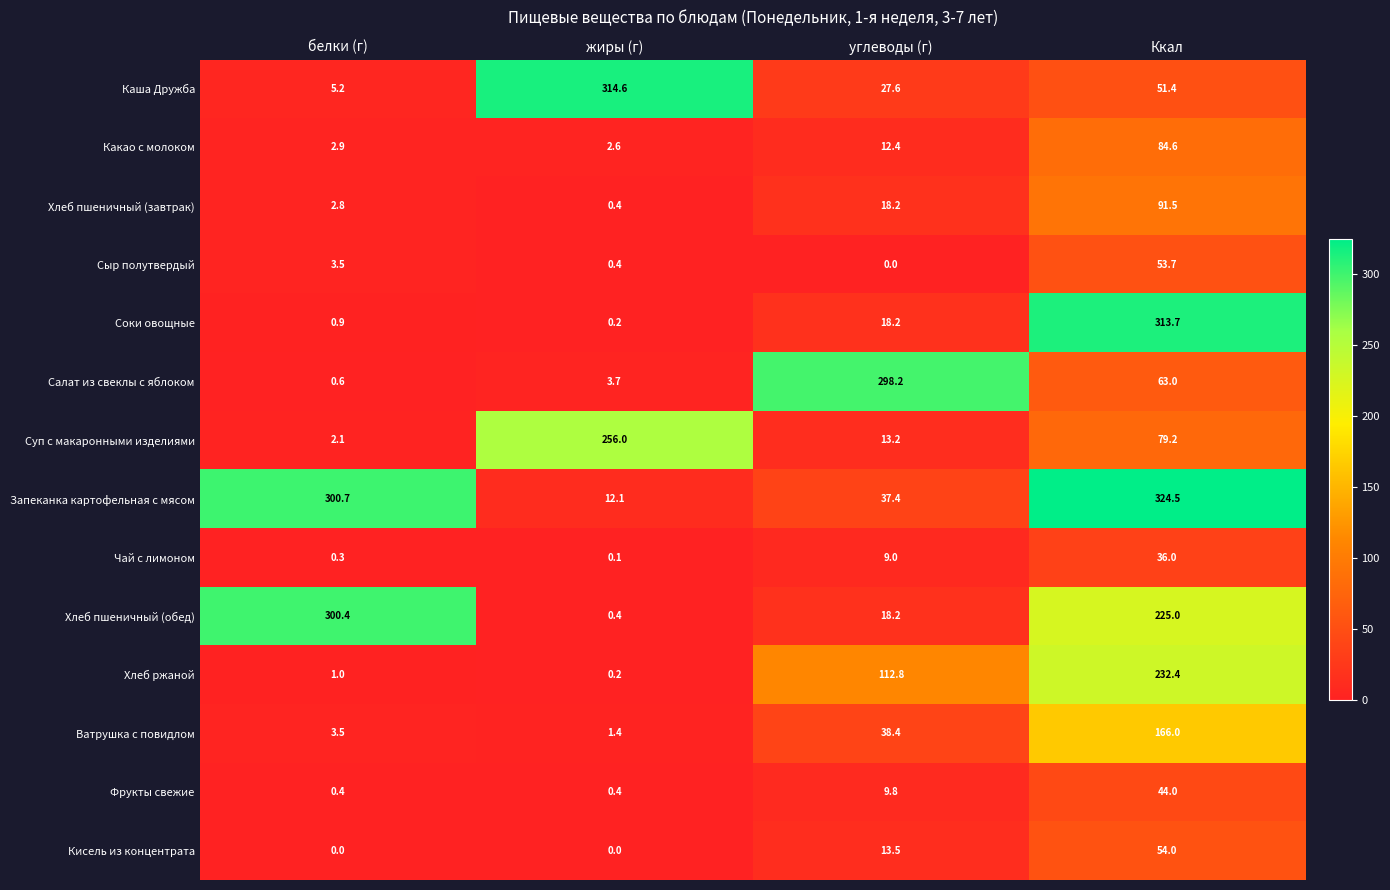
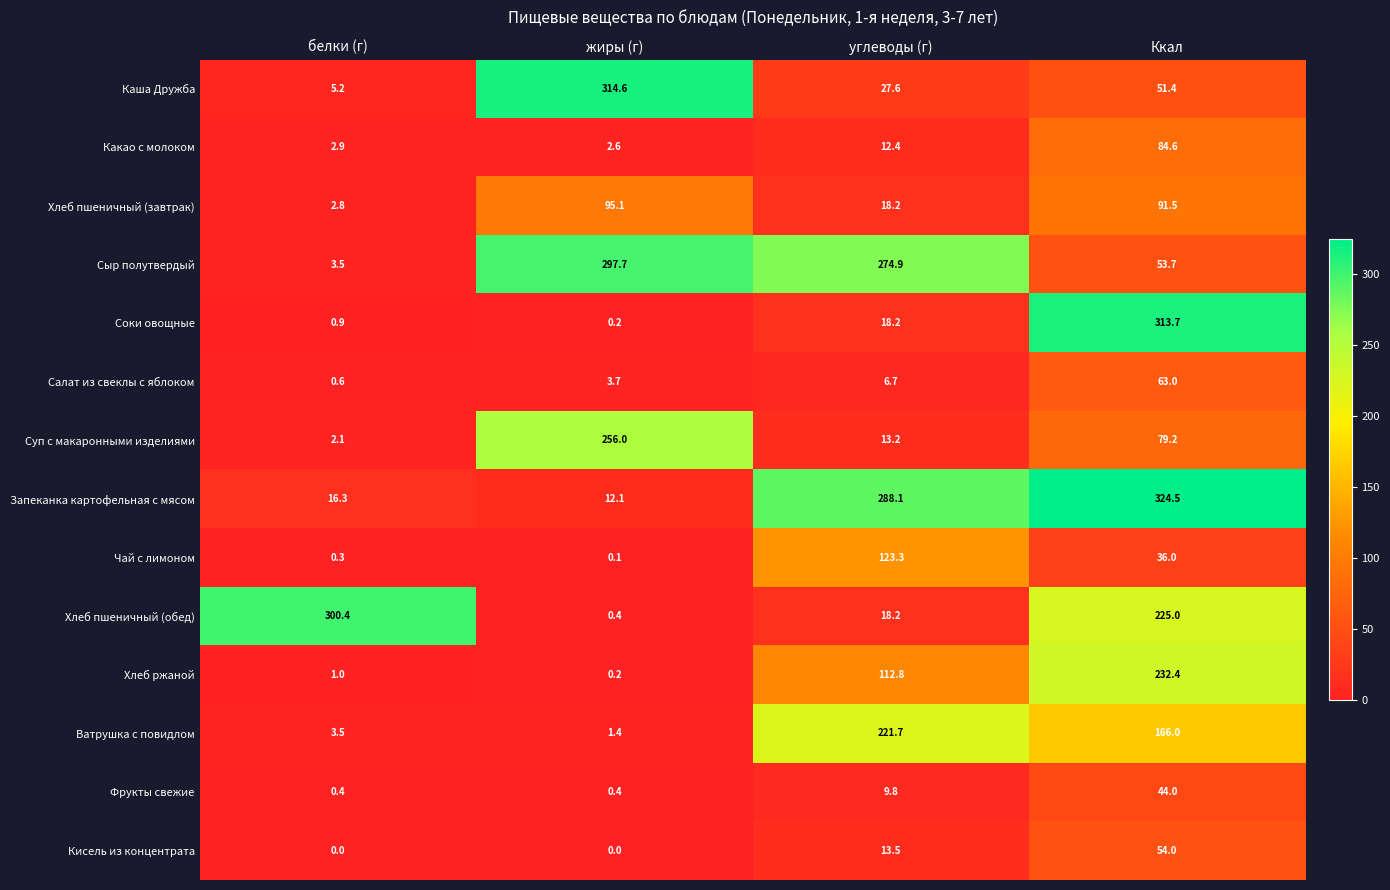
Хлеб пшеничный (завтрак), жиры (г): 0.4 -> 95.1
Сыр полутвердый, жиры (г): 0.4 -> 297.7
Сыр полутвердый, углеводы (г): 0.0 -> 274.9
Салат из свеклы с яблоком, углеводы (г): 298.2 -> 6.7
Запеканка картофельная с мясом, белки (г): 300.7 -> 16.3
Запеканка картофельная с мясом, углеводы (г): 37.4 -> 288.1
Чай с лимоном, углеводы (г): 9.0 -> 123.3
Ватрушка с повидлом, углеводы (г): 38.4 -> 221.7
